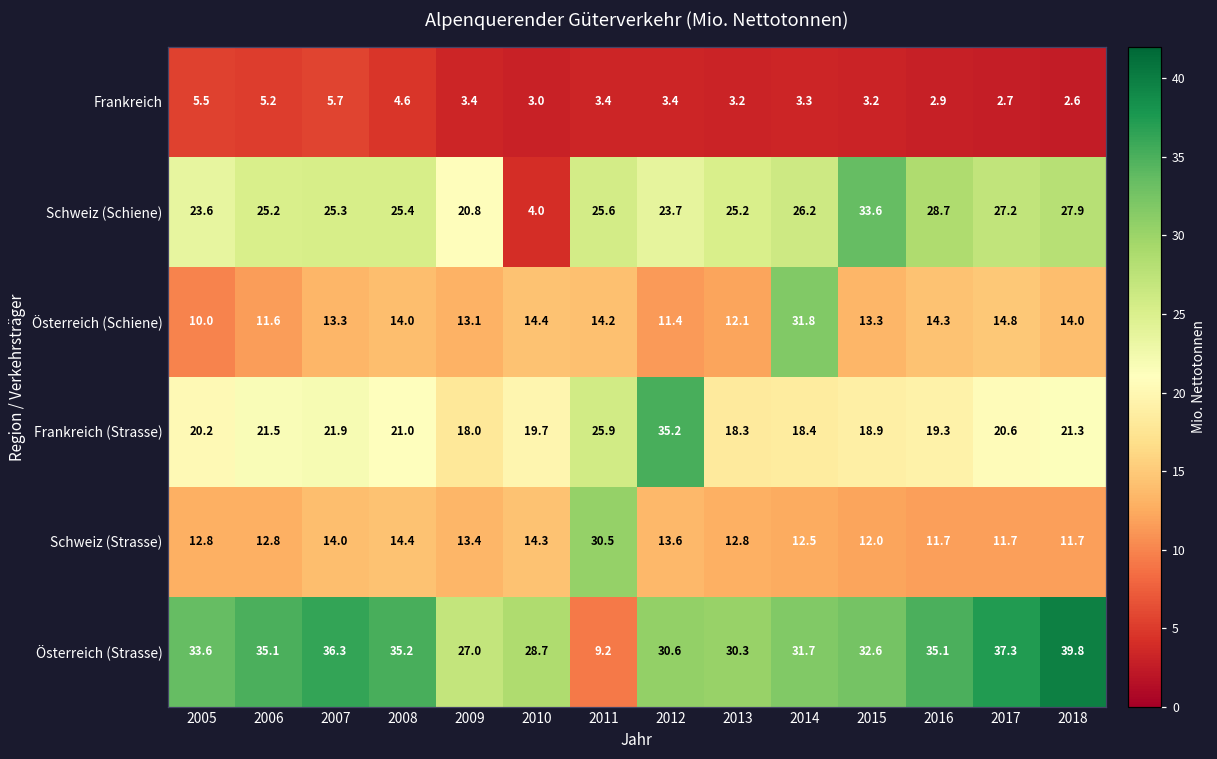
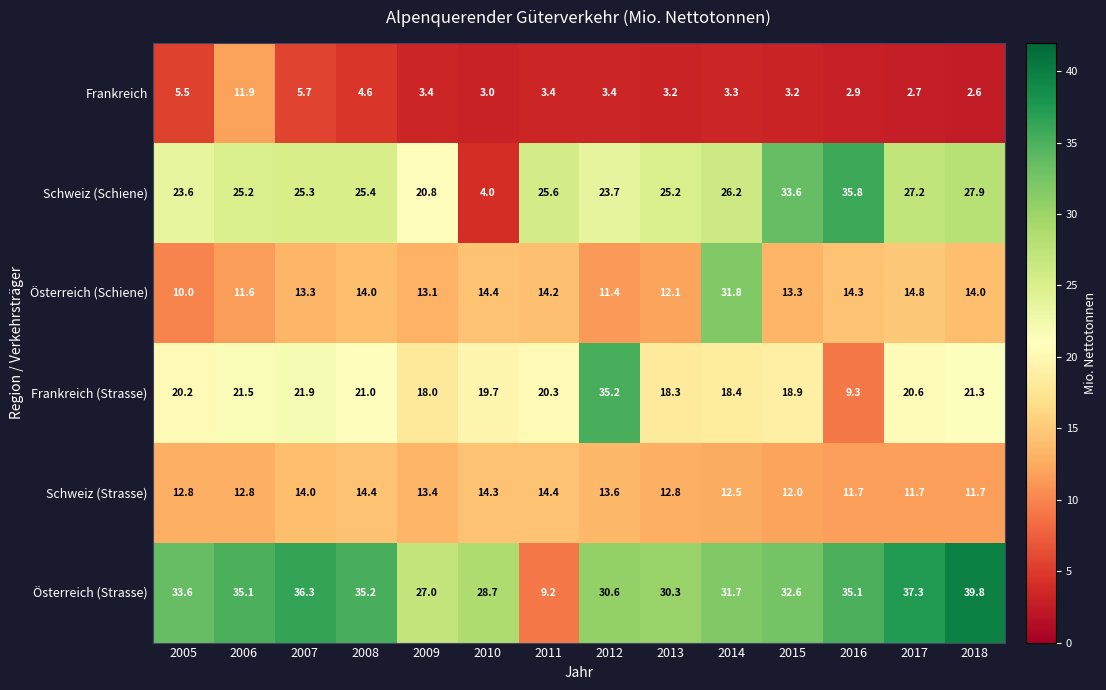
Frankreich, 2006: 5.2 -> 11.9
Schweiz (Schiene), 2016: 28.7 -> 35.8
Frankreich (Strasse), 2011: 25.9 -> 20.3
Frankreich (Strasse), 2016: 19.3 -> 9.3
Schweiz (Strasse), 2011: 30.5 -> 14.4
